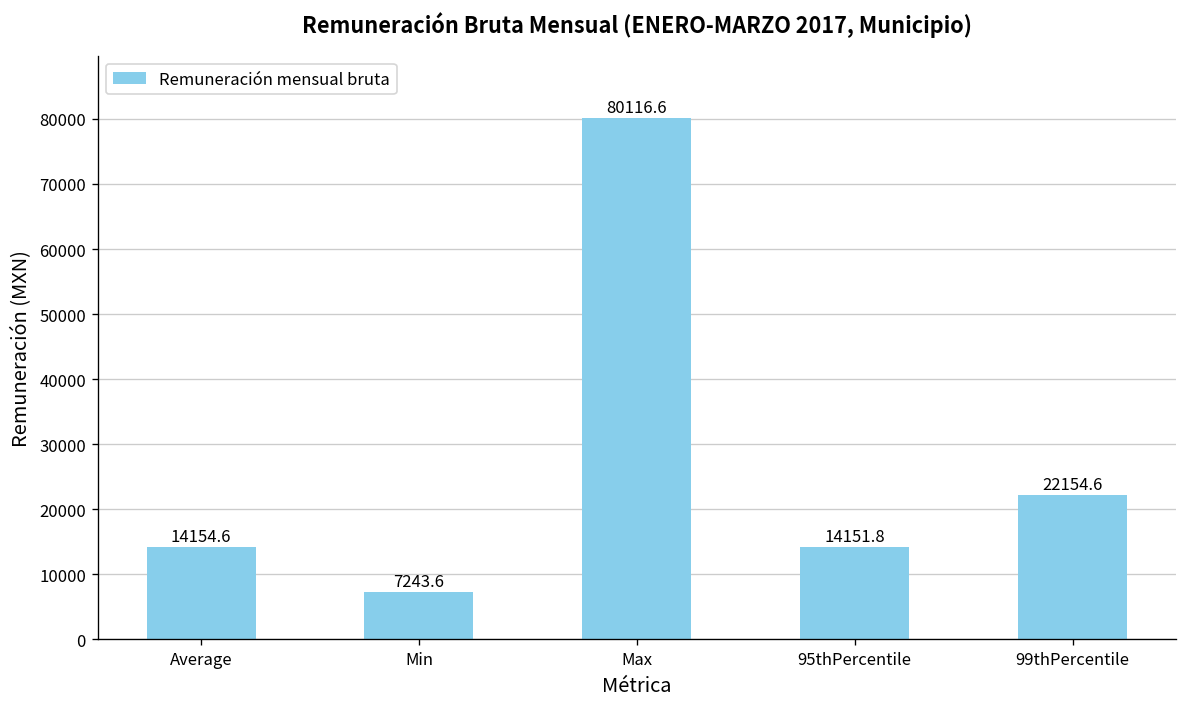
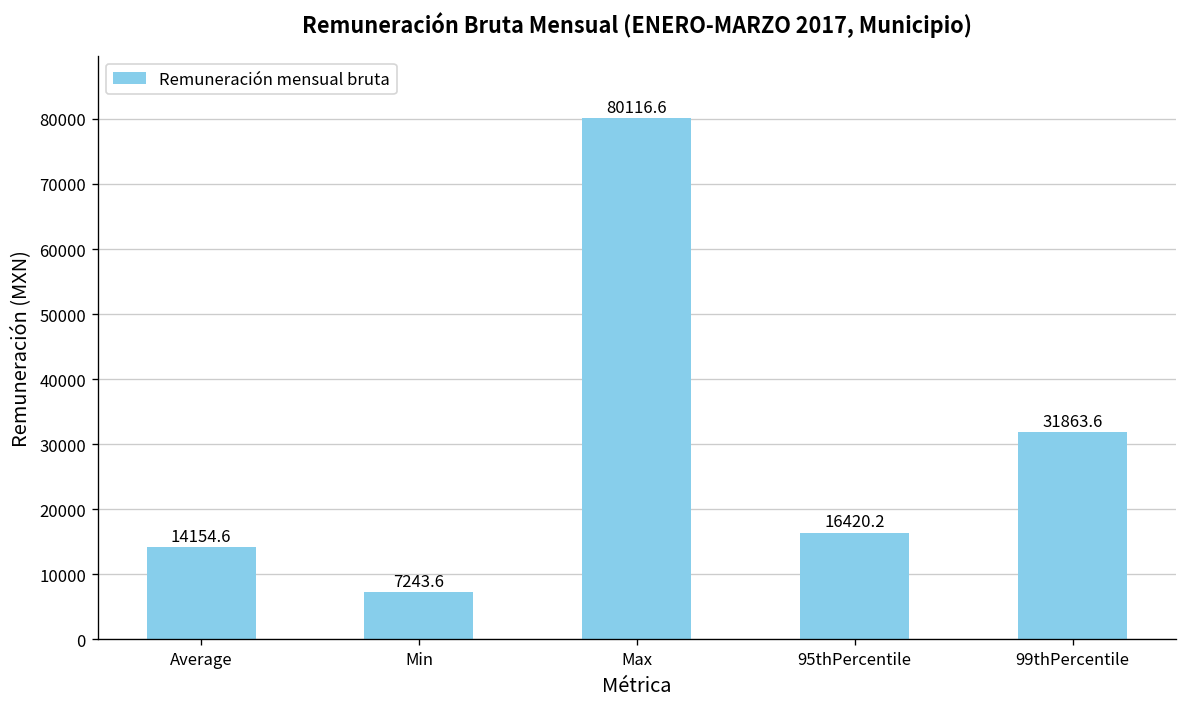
95thPercentile: 14151.8 -> 16420.2
99thPercentile: 22154.6 -> 31863.6
